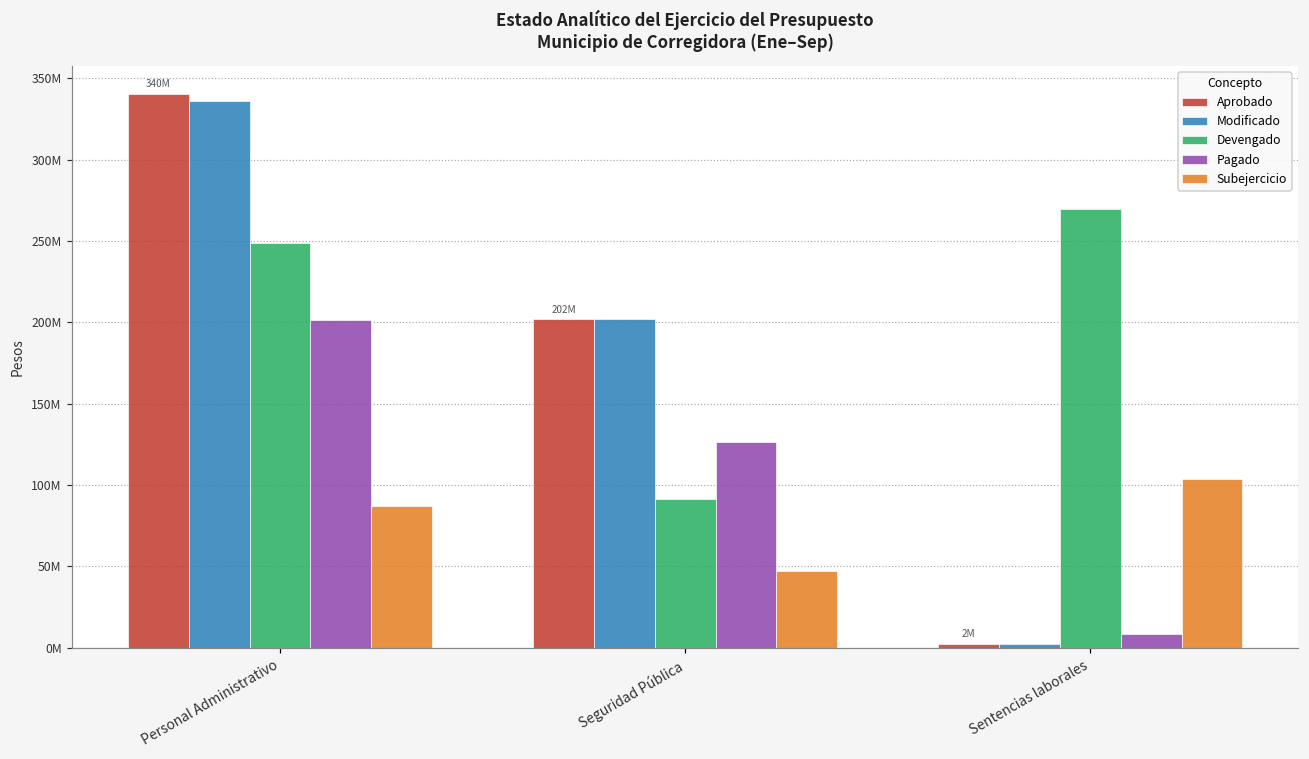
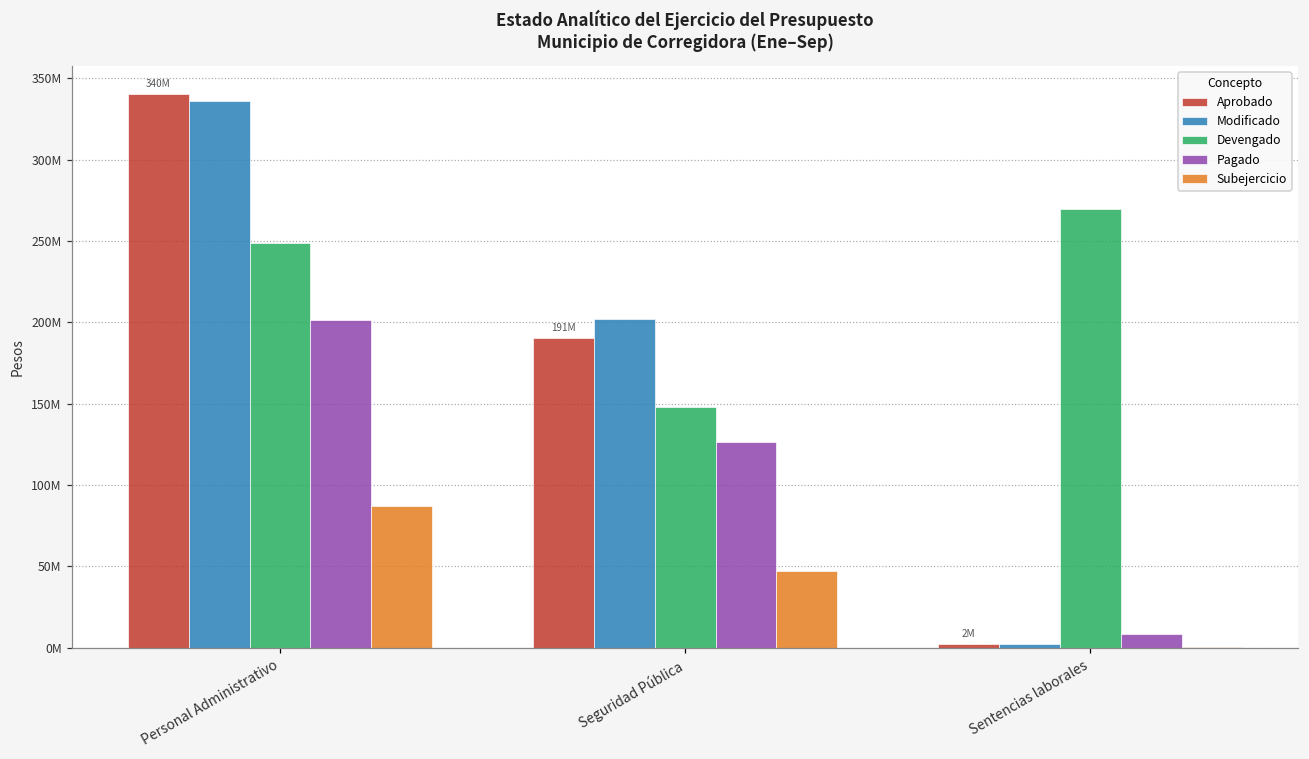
Aprobado, Seguridad Pública: 202M -> 191M
Devengado, Seguridad Pública: 91000000 -> 148000000
Subejercicio, Sentencias laborales: 104000000 -> 1000000
